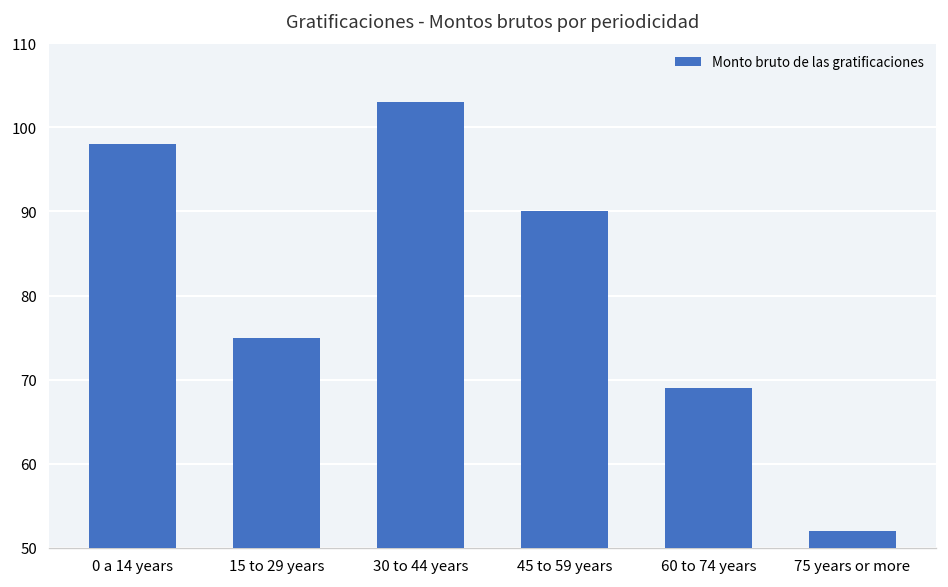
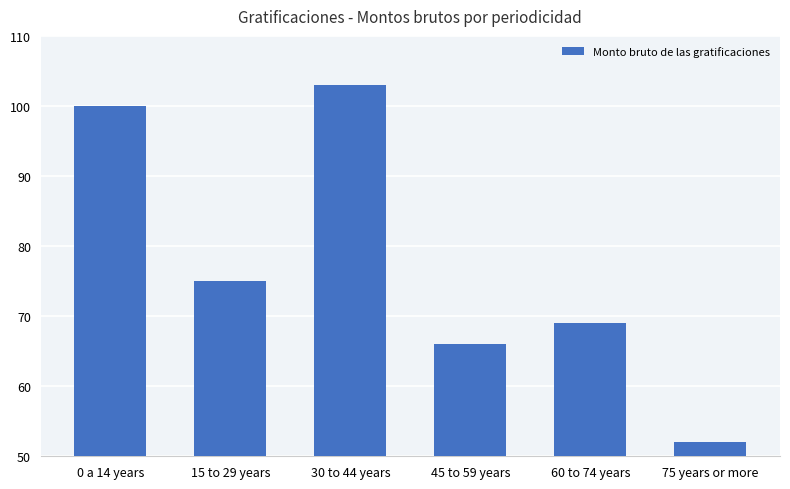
0 a 14 years: 98 -> 100
45 to 59 years: 90 -> 66
